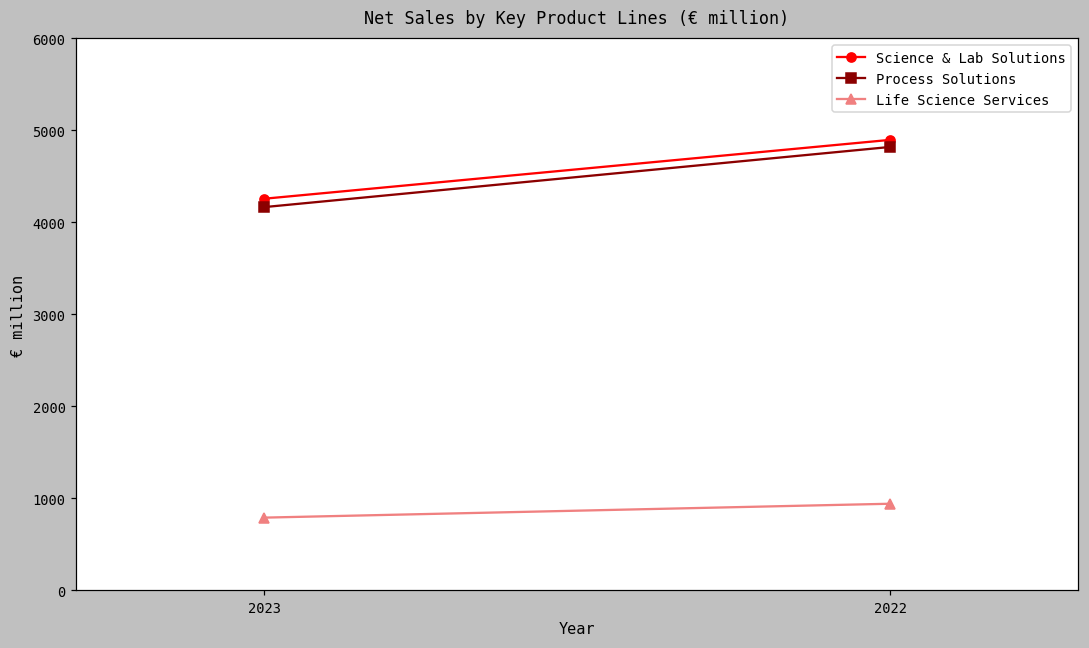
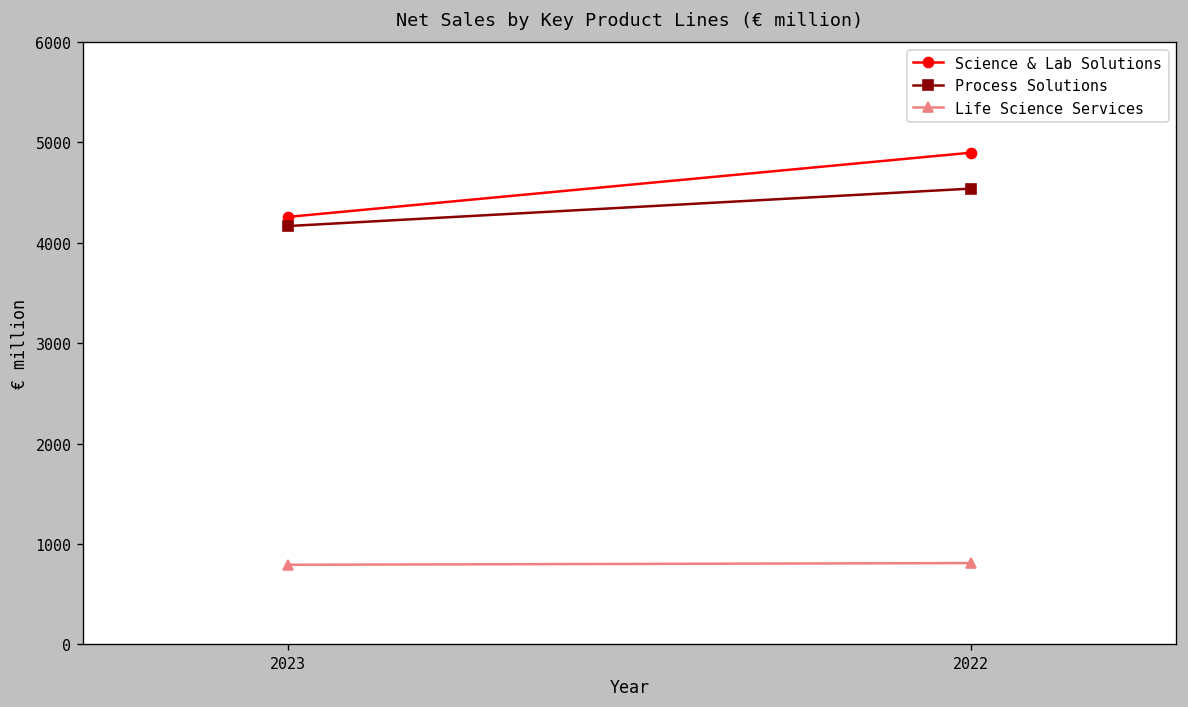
Process Solutions, 2022: 4800 -> 4500
Life Science Services, 2022: 900 -> 800
